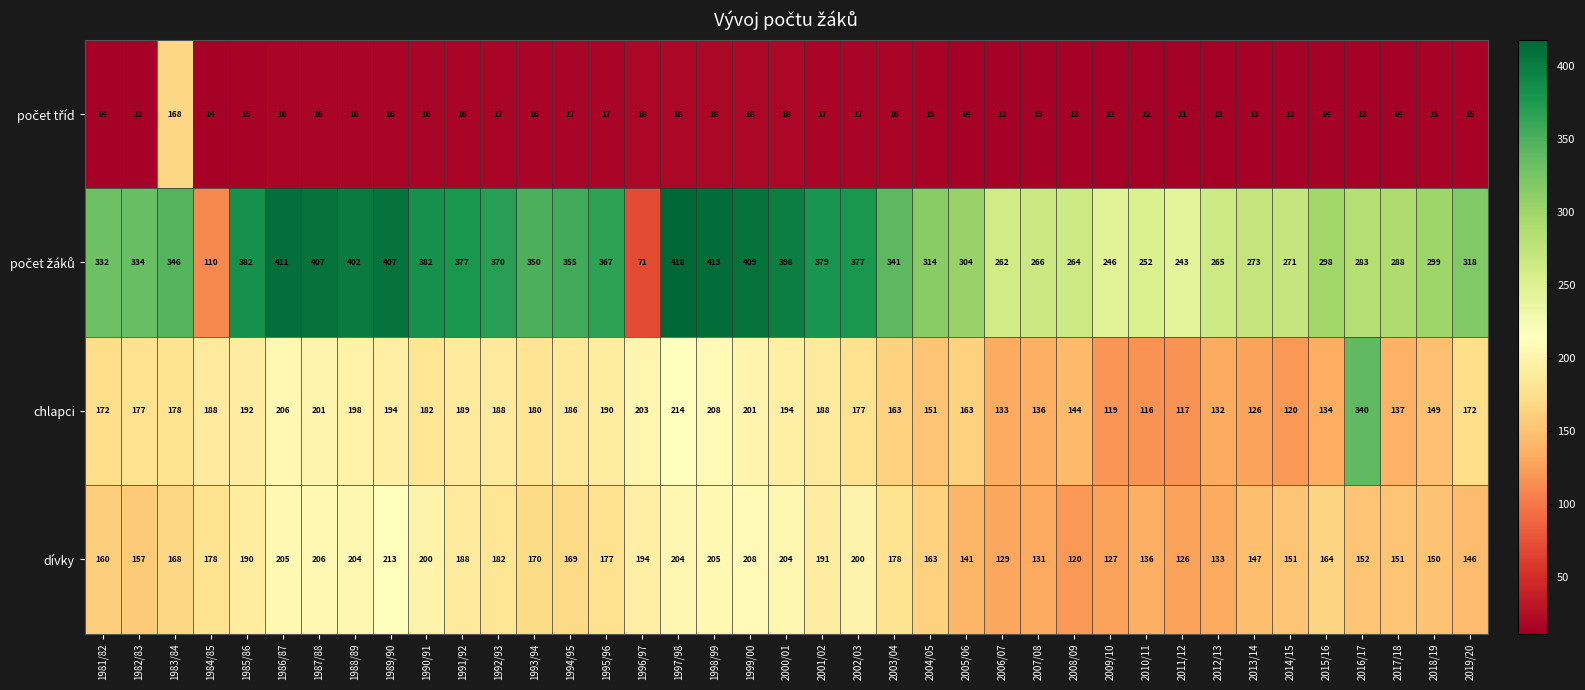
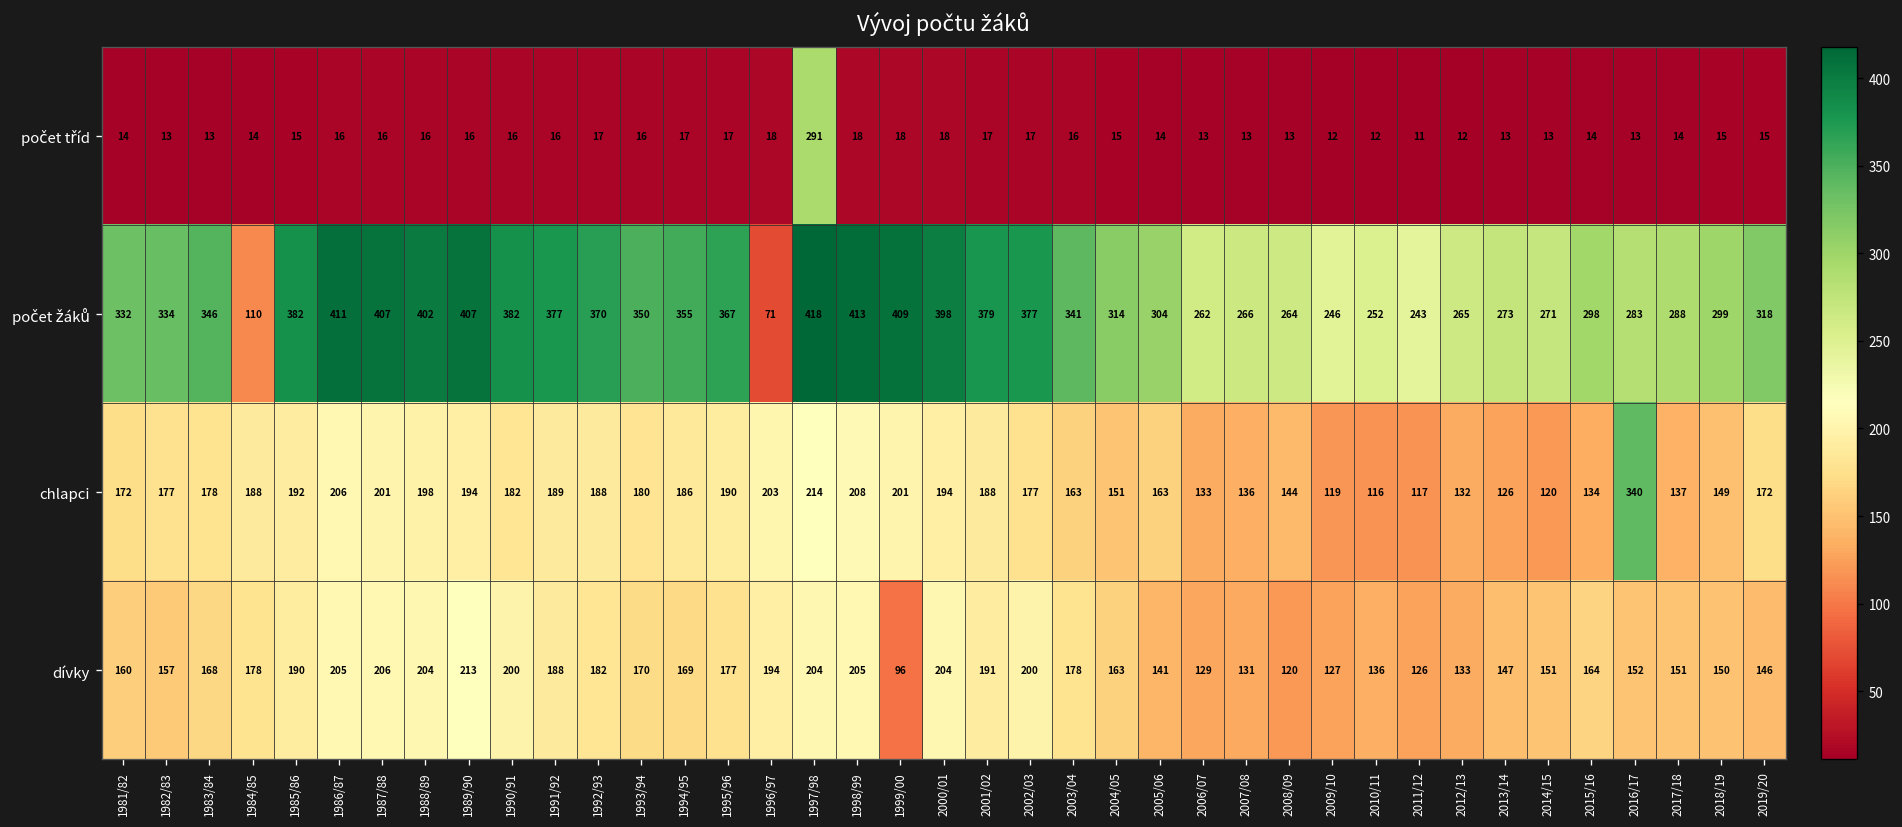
počet tříd, 1983/84: 168 -> 13
počet tříd, 1997/98: 18 -> 291
dívky, 1999/00: 208 -> 96
